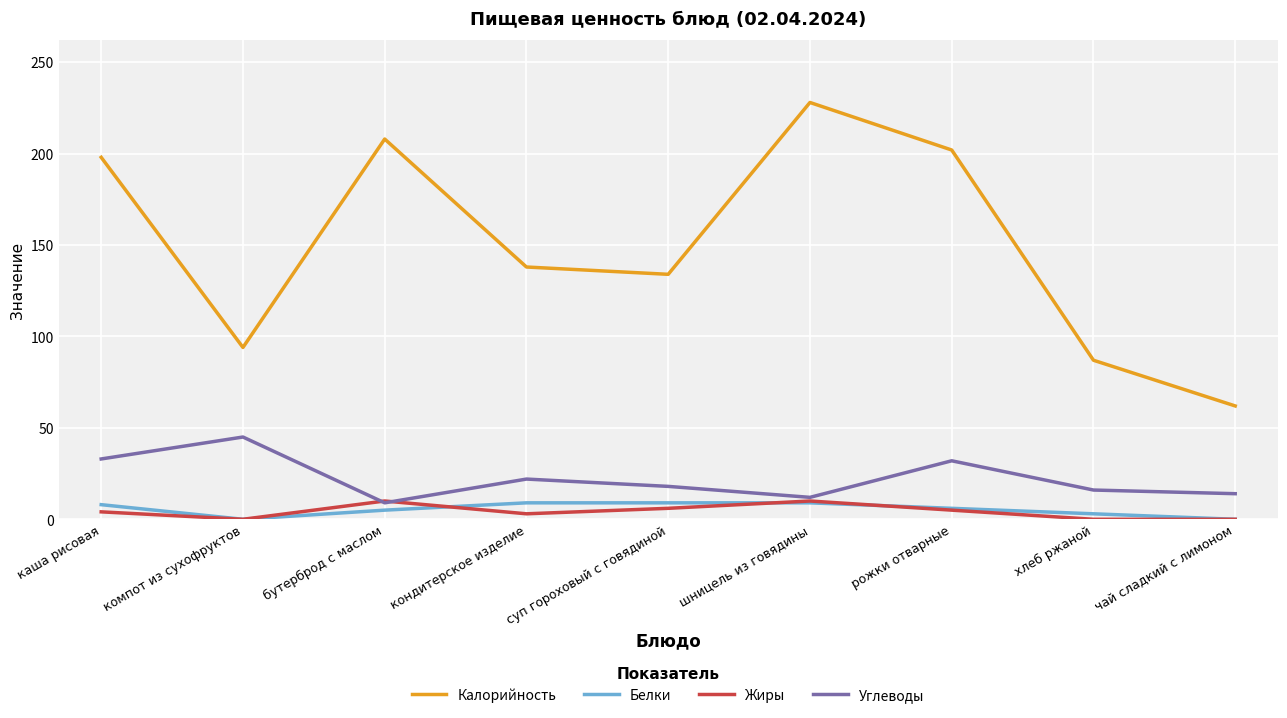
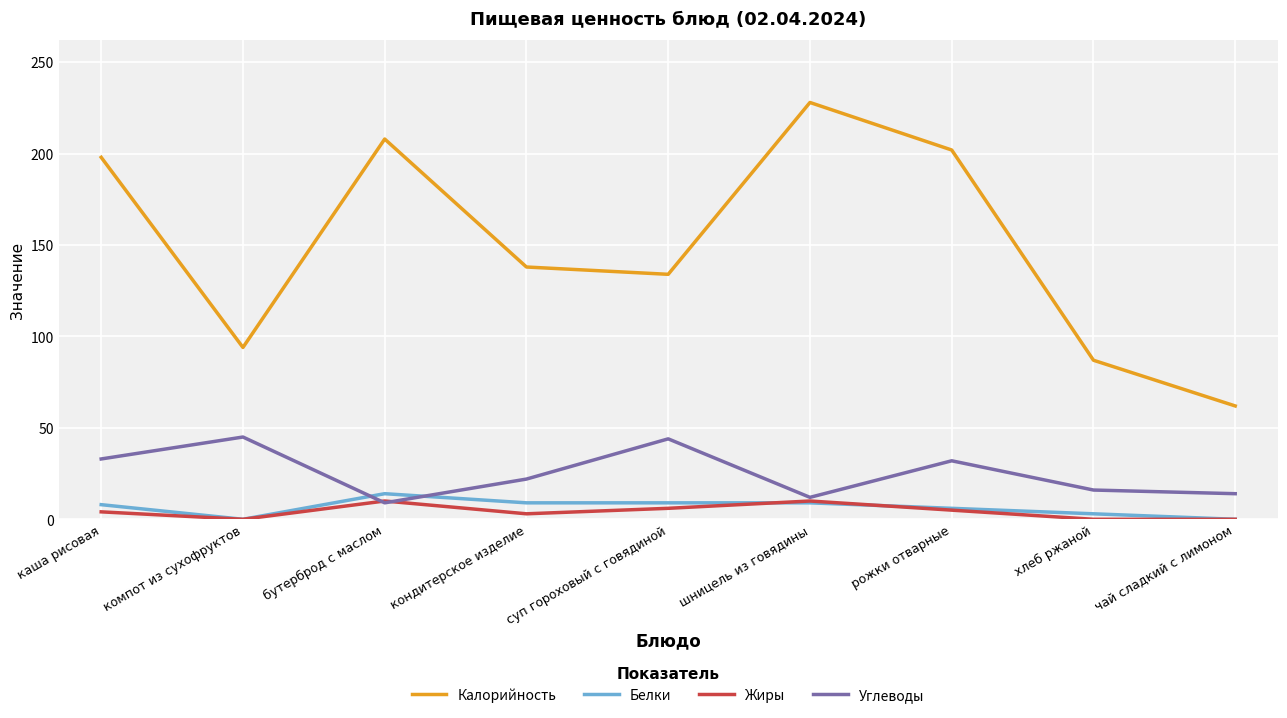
Белки, бутерброд с маслом: 5 -> 14
Углеводы, суп гороховый с говядиной: 18 -> 44
